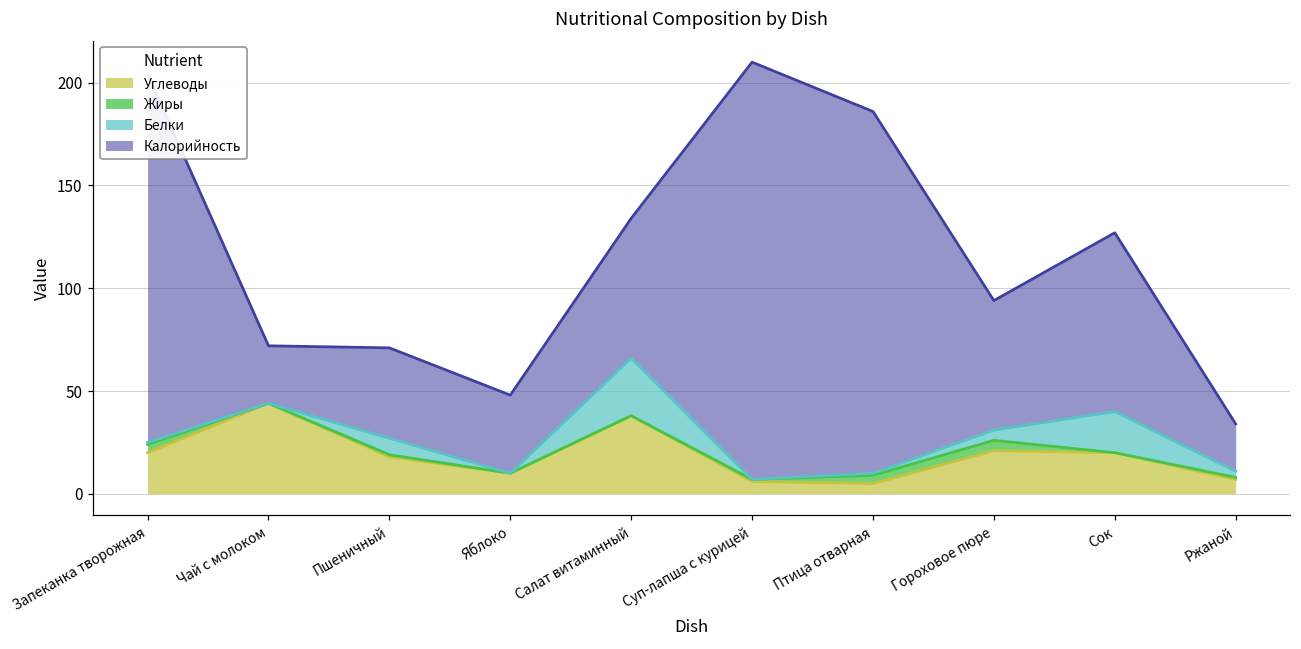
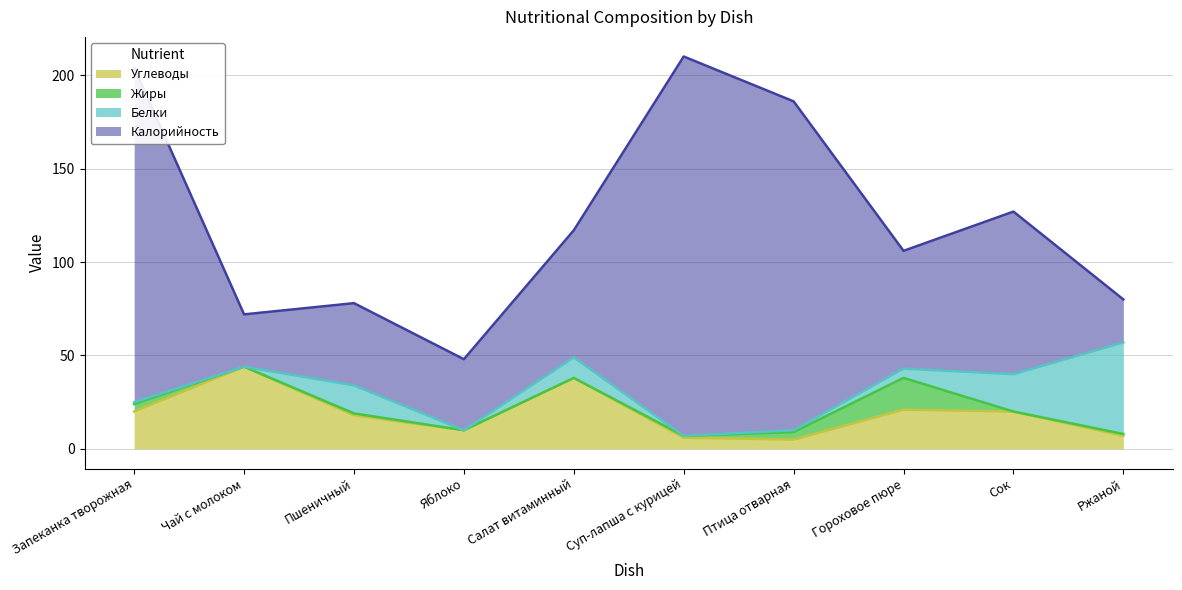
Белки, Пшеничный: 8 -> 15
Белки, Салат витаминный: 28 -> 11
Жиры, Гороховое пюре: 5 -> 17
Белки, Ржаной: 3 -> 49
